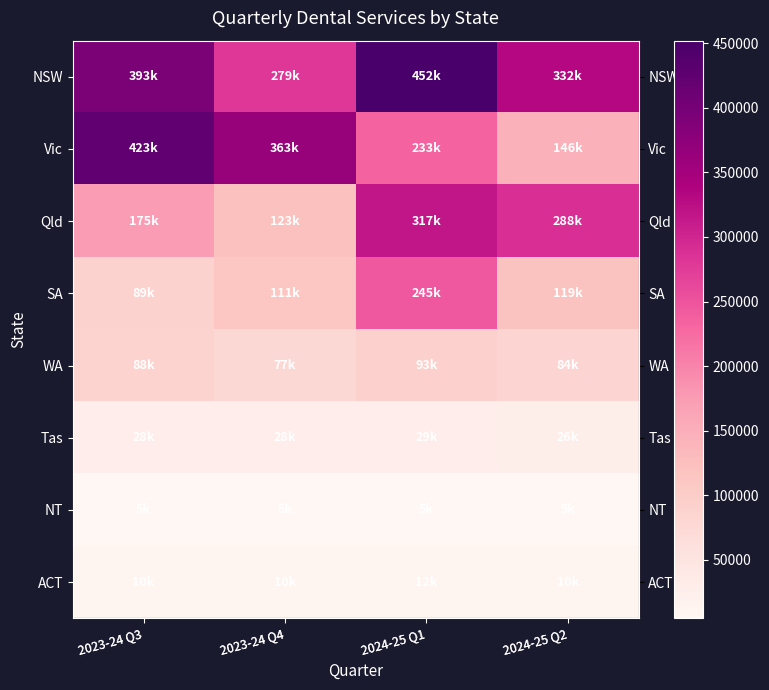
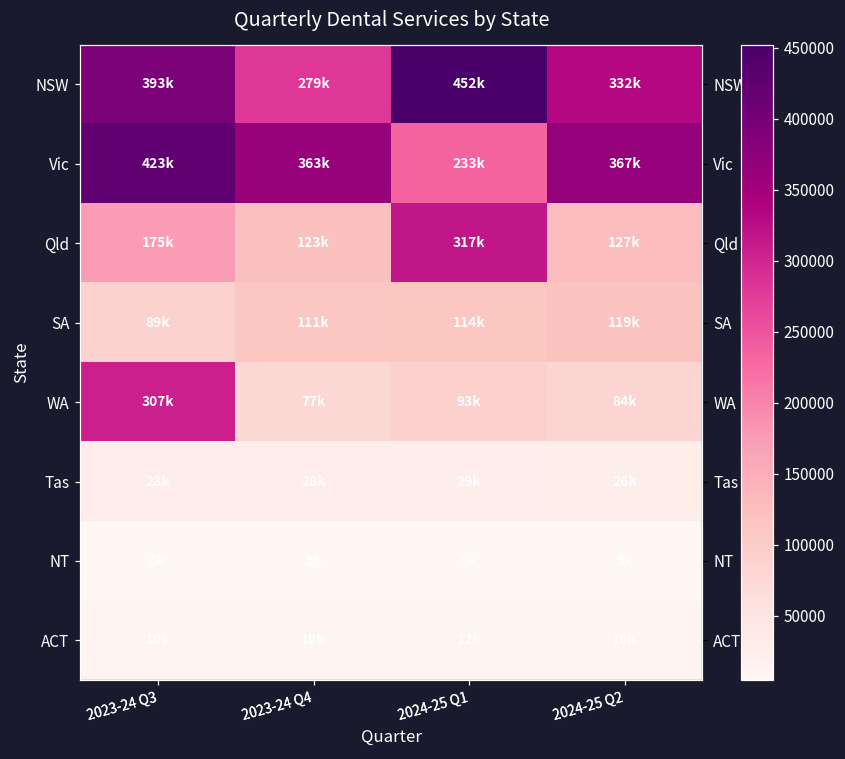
Vic, 2024-25 Q2: 146k -> 367k
Qld, 2024-25 Q2: 288k -> 127k
SA, 2024-25 Q1: 245k -> 114k
WA, 2023-24 Q3: 88k -> 307k
